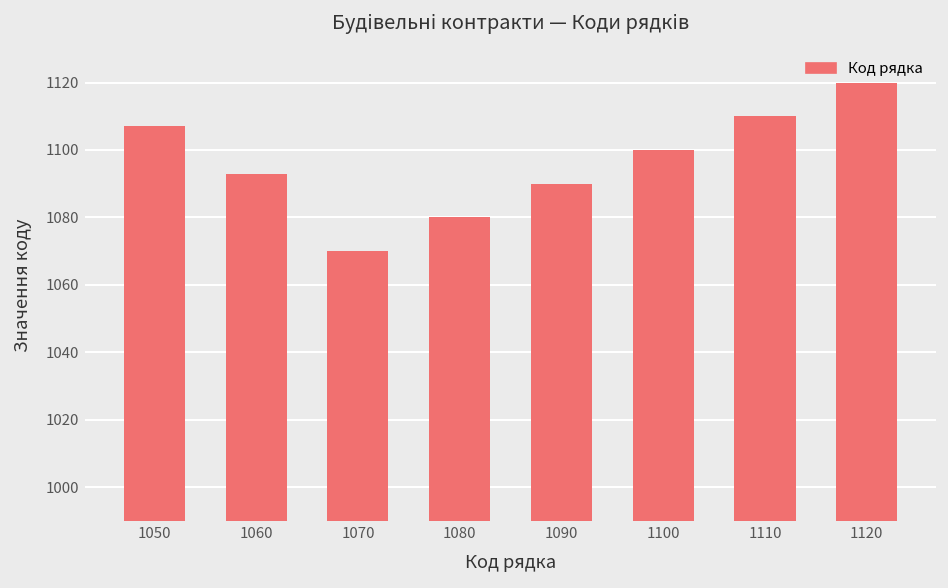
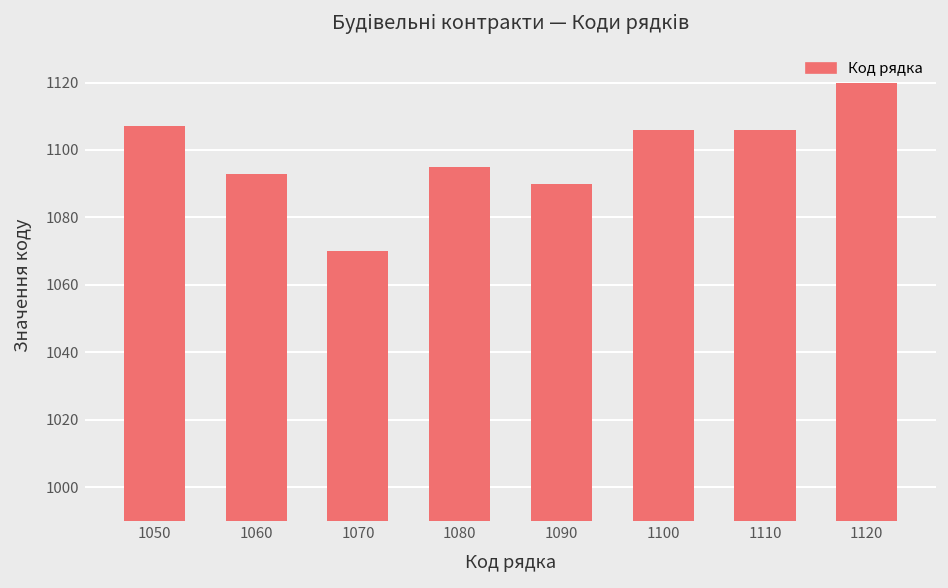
1080: 1080 -> 1095
1100: 1100 -> 1106
1110: 1110 -> 1106
